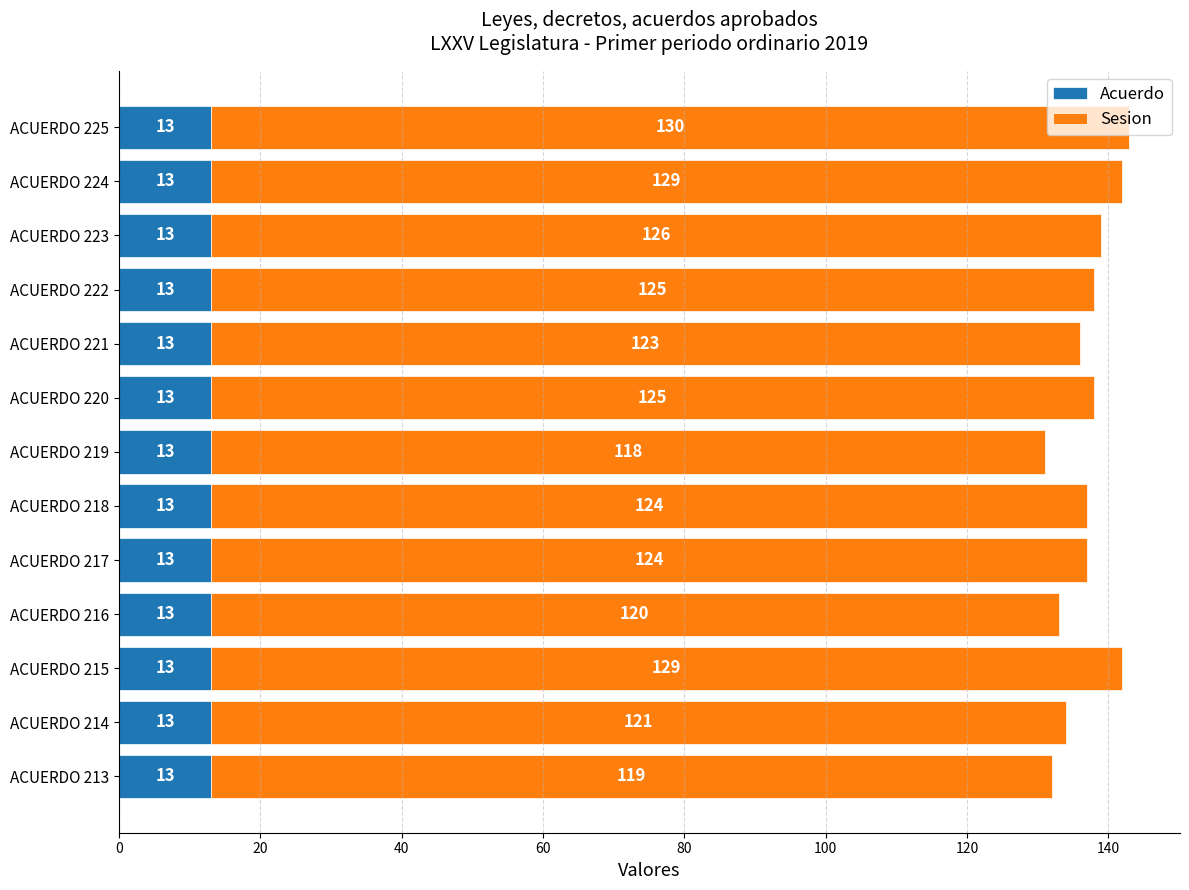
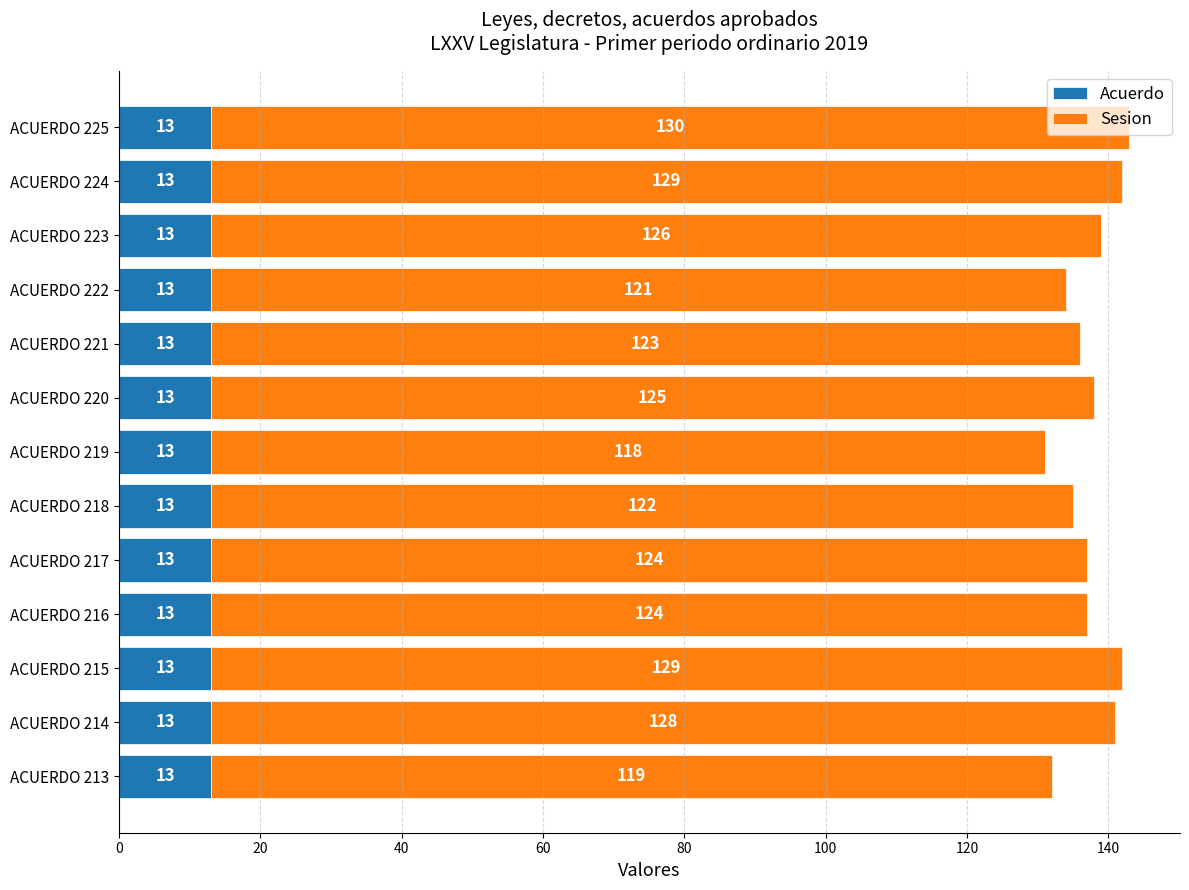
Sesion, ACUERDO 222: 125 -> 121
Sesion, ACUERDO 218: 124 -> 122
Sesion, ACUERDO 216: 120 -> 124
Sesion, ACUERDO 214: 121 -> 128
